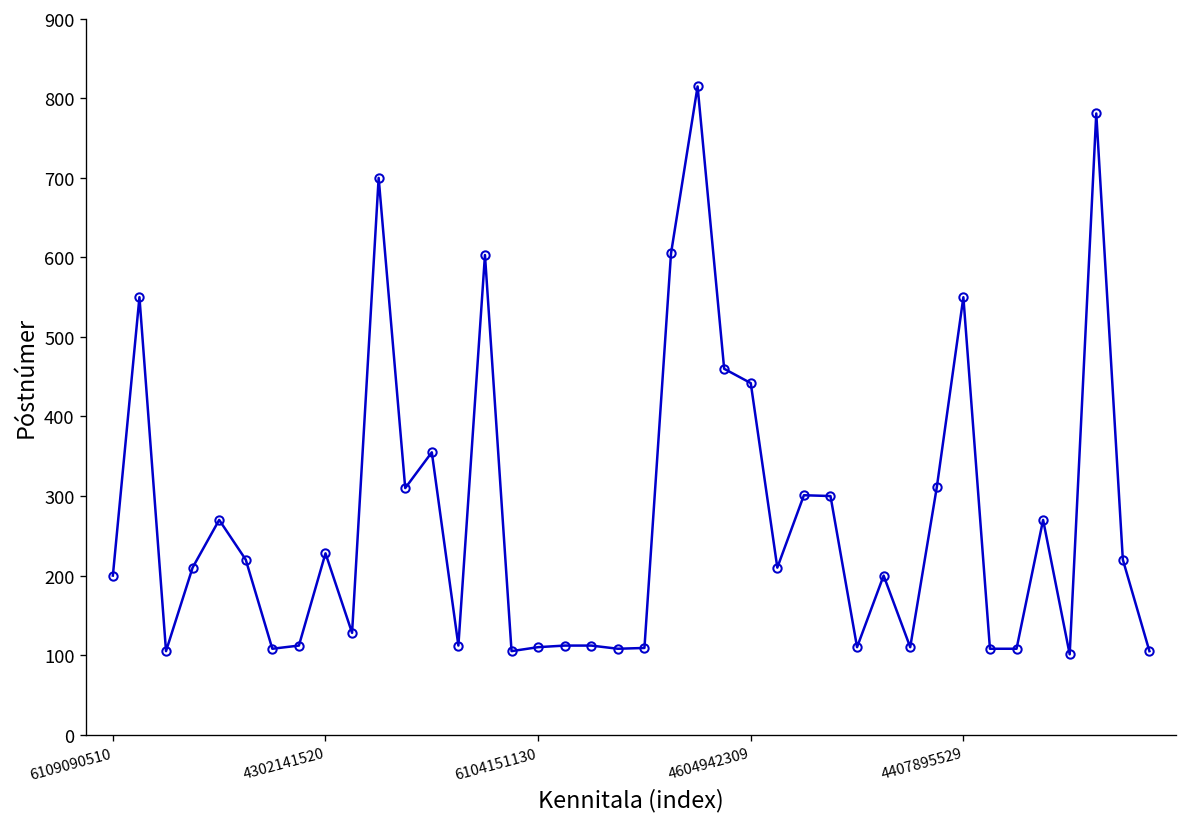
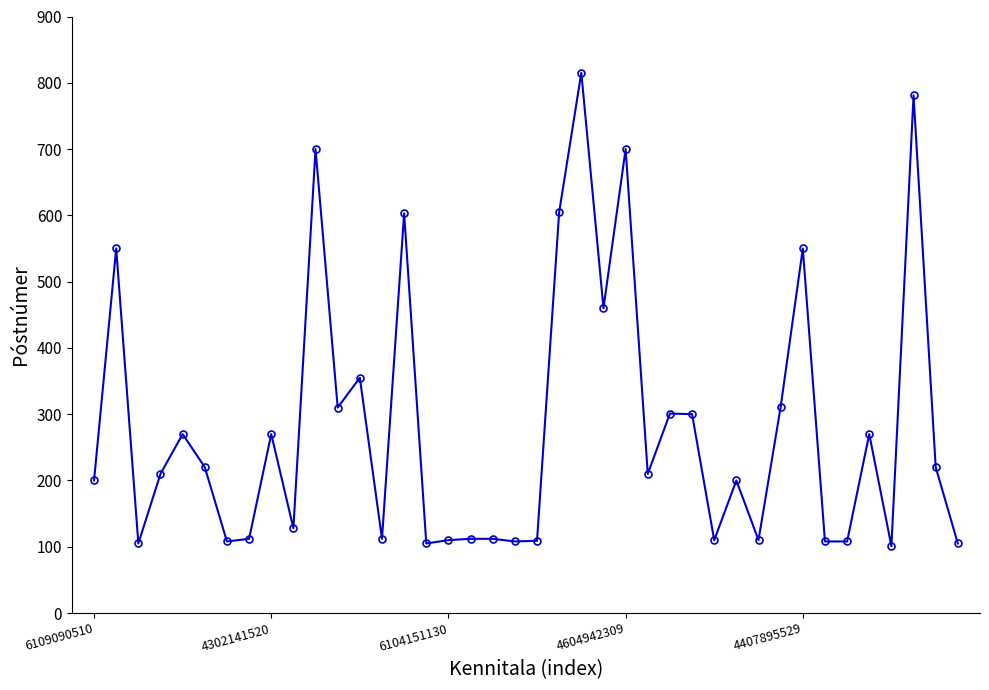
4302141520: 230 -> 270
4604942309: 440 -> 700
